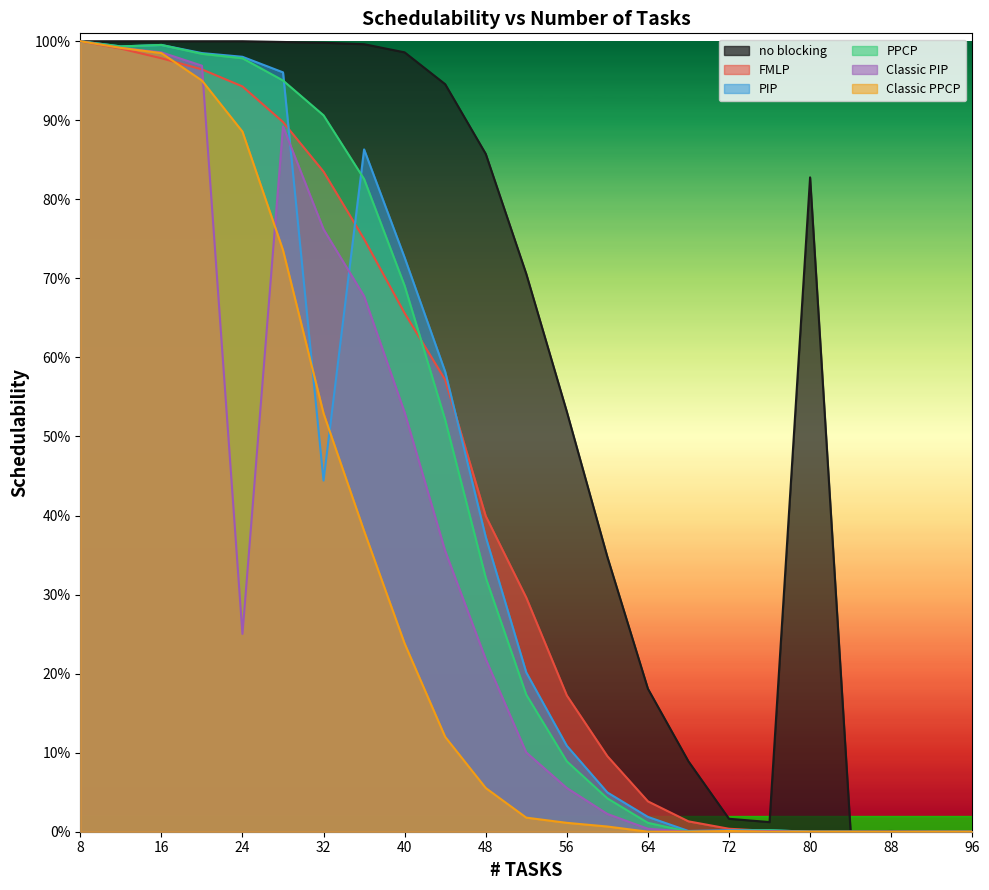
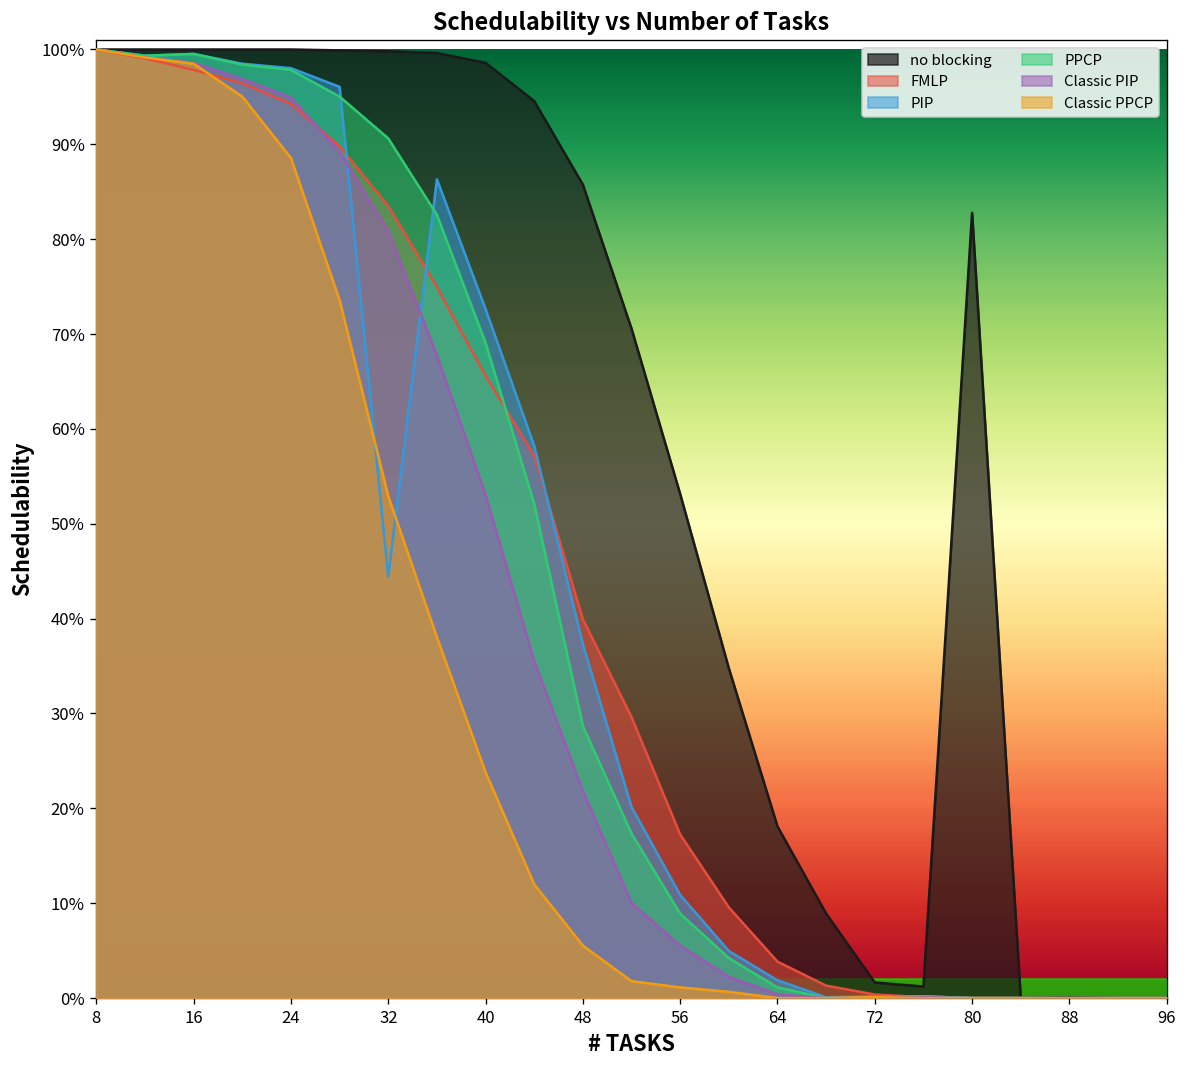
Classic PIP, 24: 25% -> 95%
Classic PIP, 32: 76% -> 81%
PPCP, 48: 32% -> 29%
